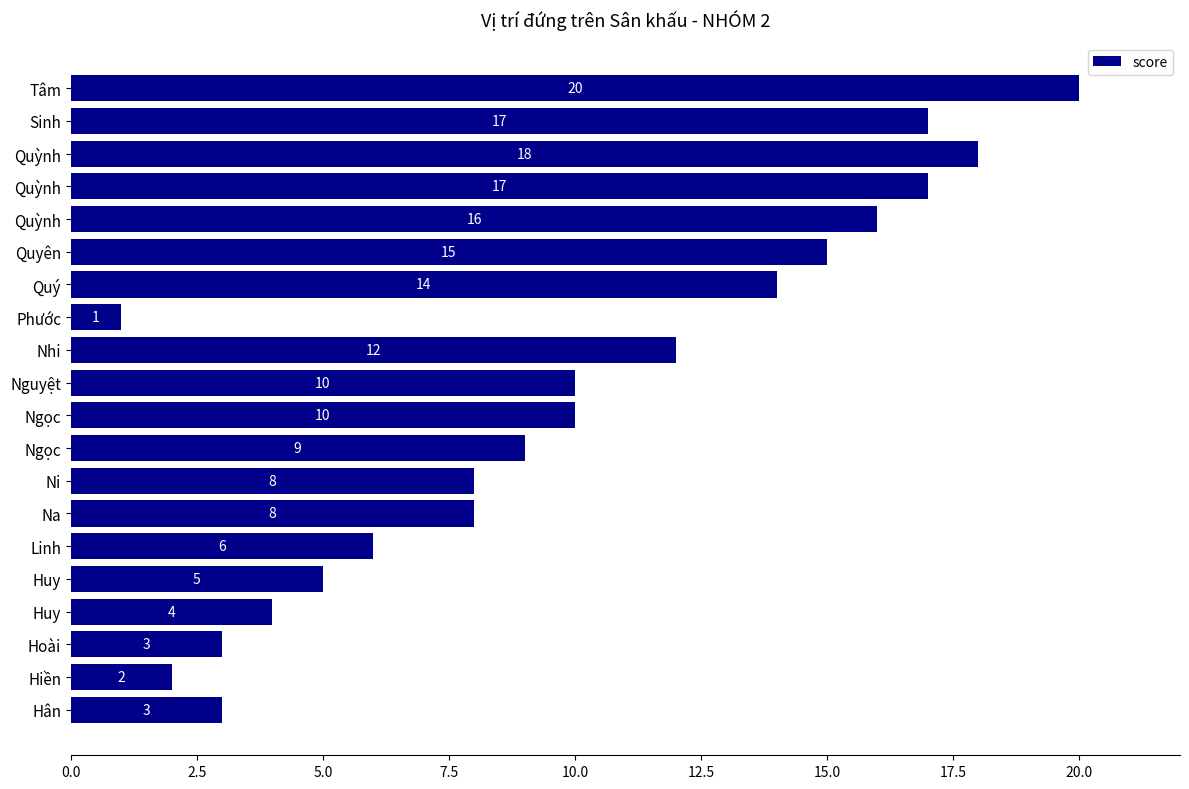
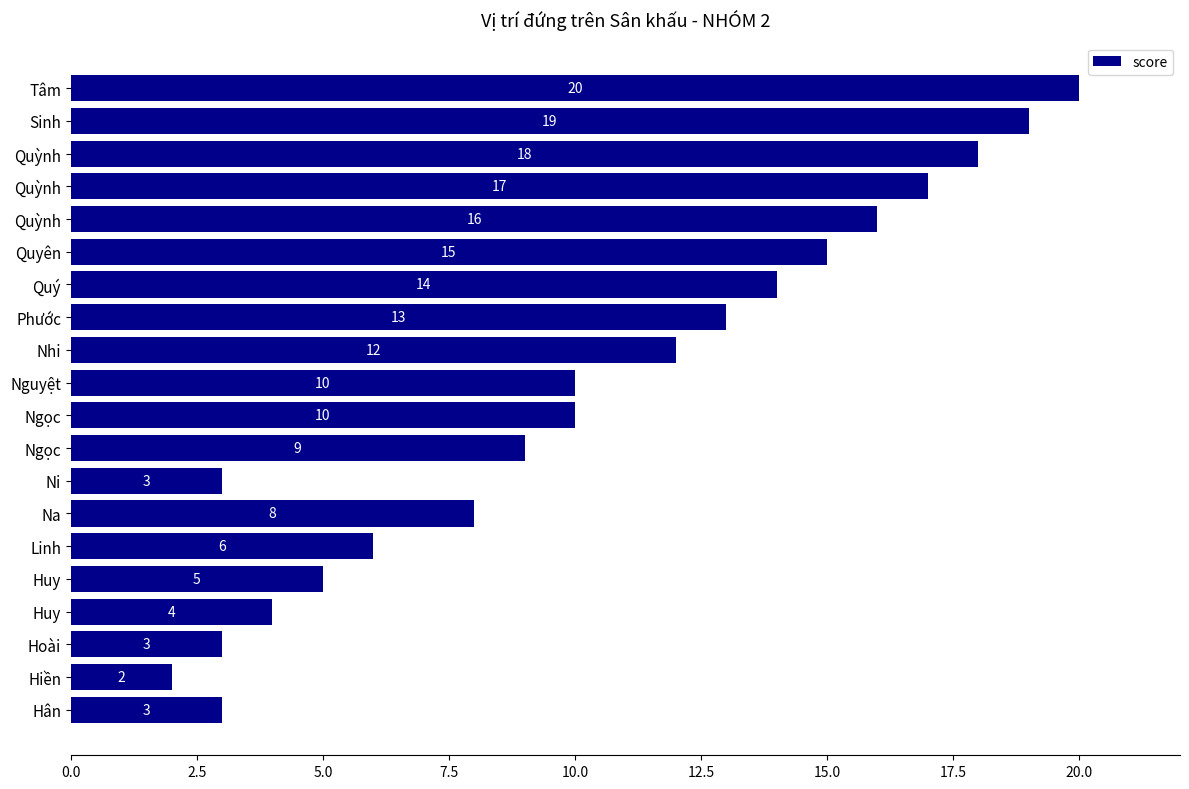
Sinh: 17 -> 19
Phước: 1 -> 13
Ni: 8 -> 3
